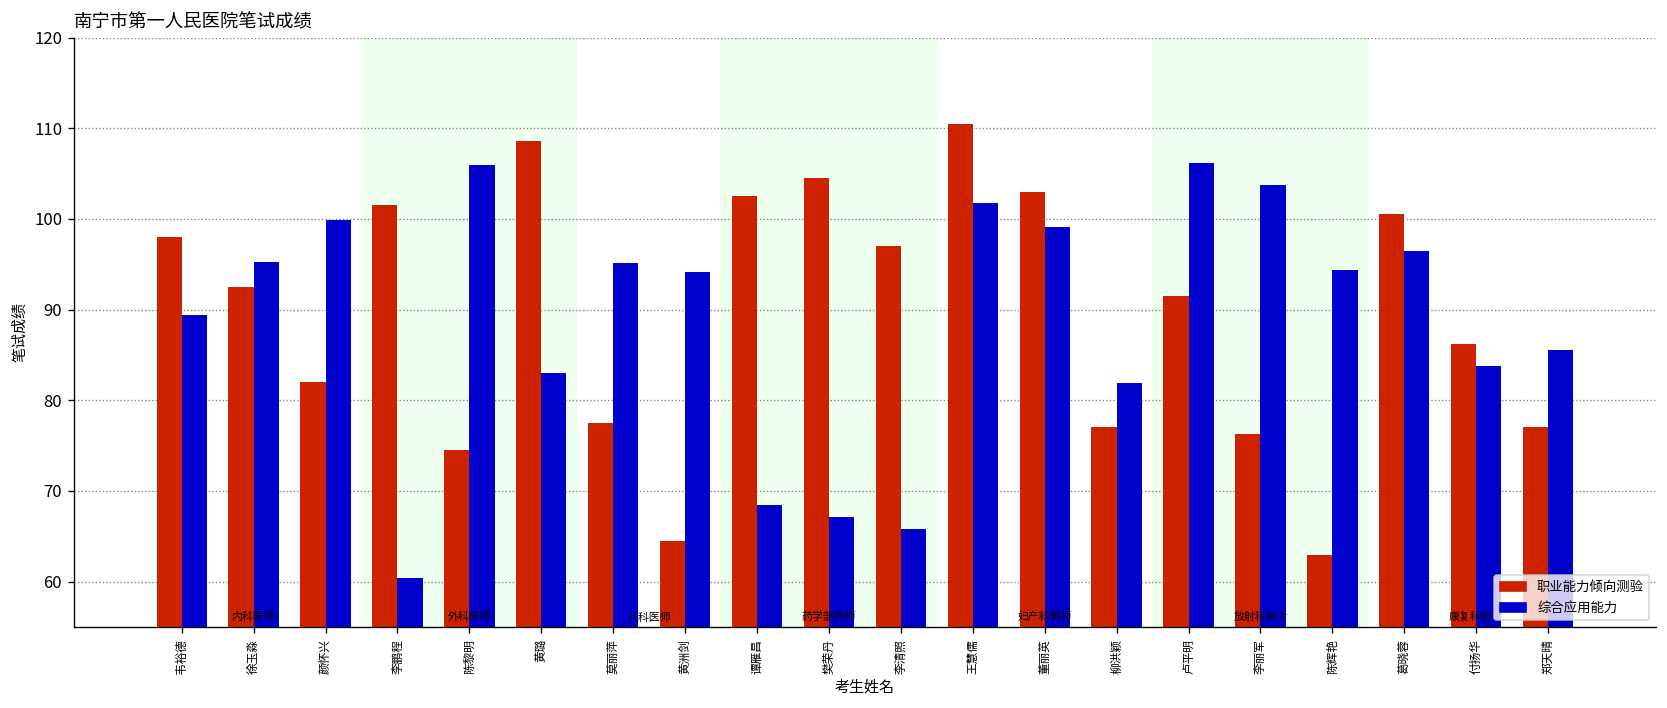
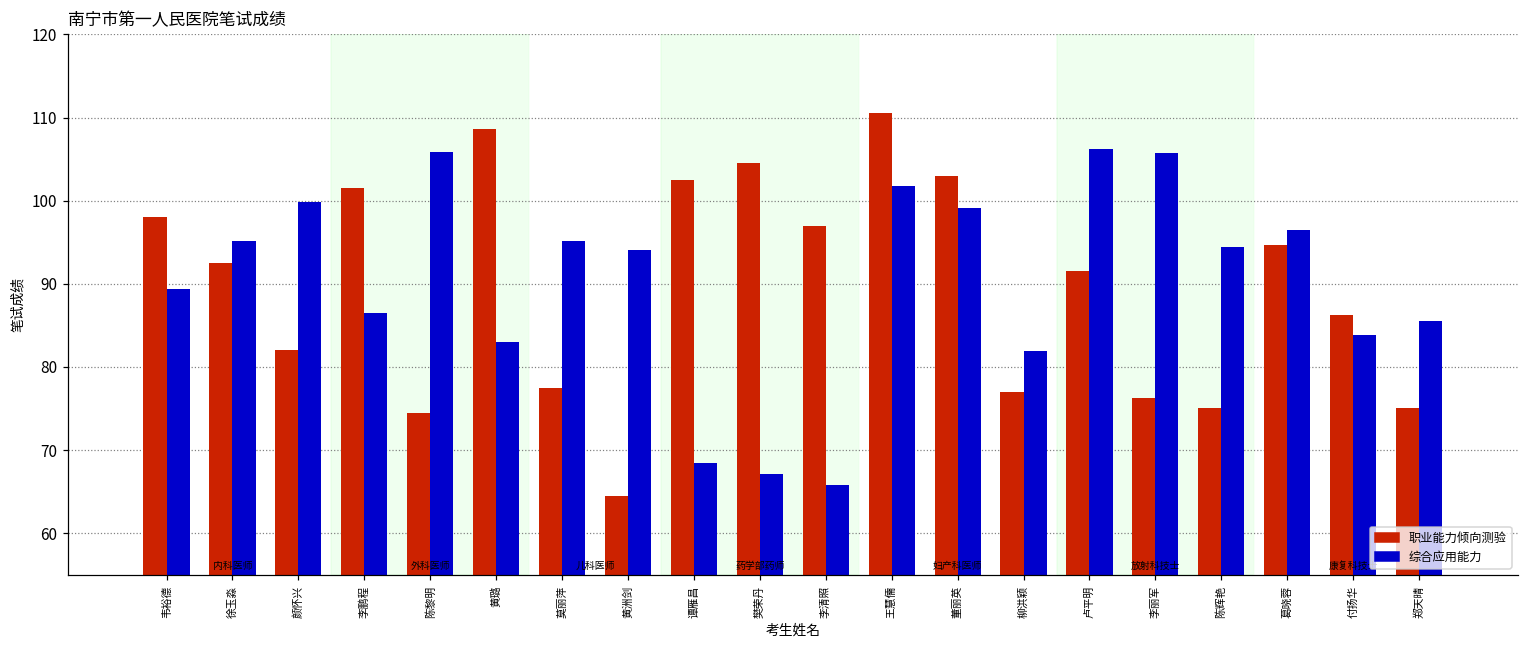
综合应用能力, 李鹏程: 60 -> 87
综合应用能力, 李丽军: 104 -> 106
职业能力倾向测验, 陈辉艳: 63 -> 75
职业能力倾向测验, 葛晓蓉: 101 -> 95
职业能力倾向测验, 郑天晴: 77 -> 75
